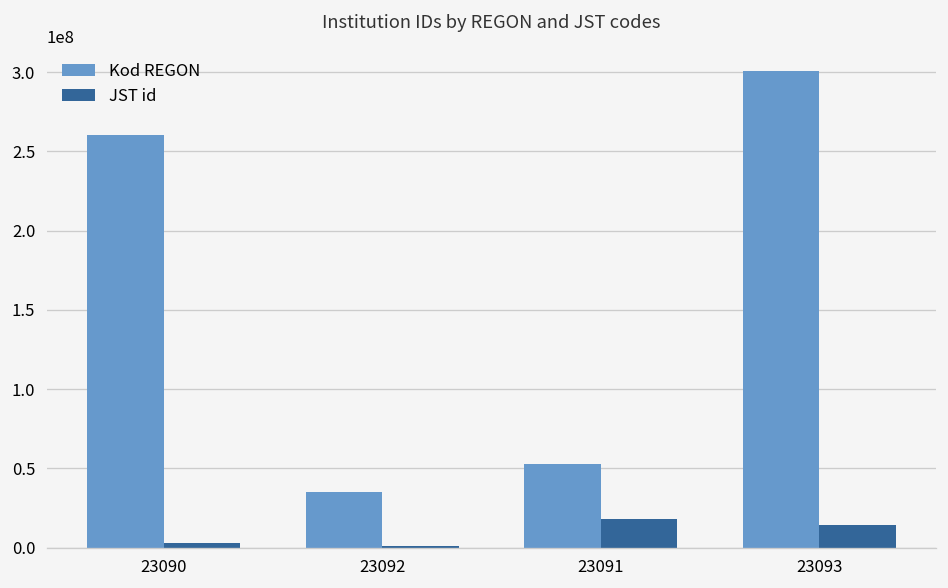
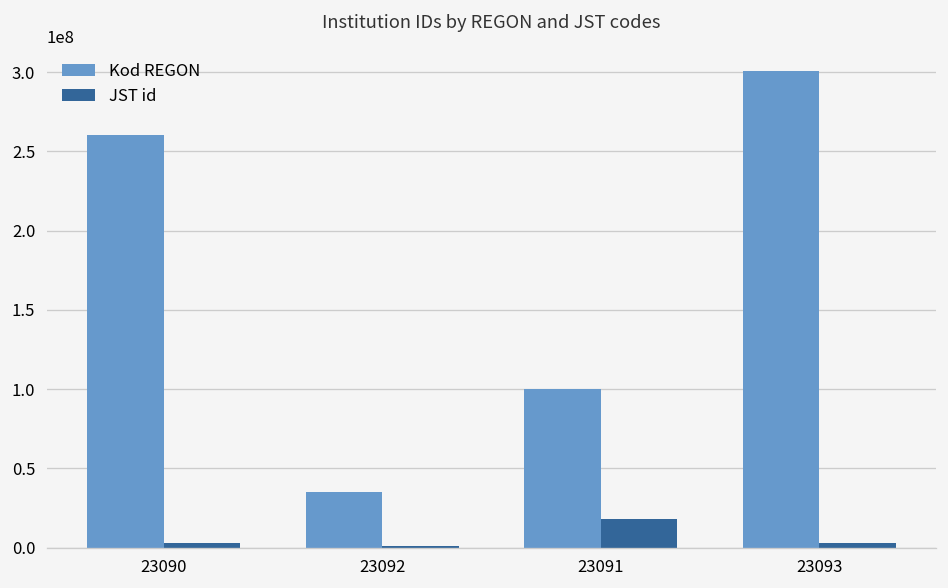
Kod REGON, 23091: 53000000 -> 100000000
JST id, 23093: 14000000 -> 3000000
